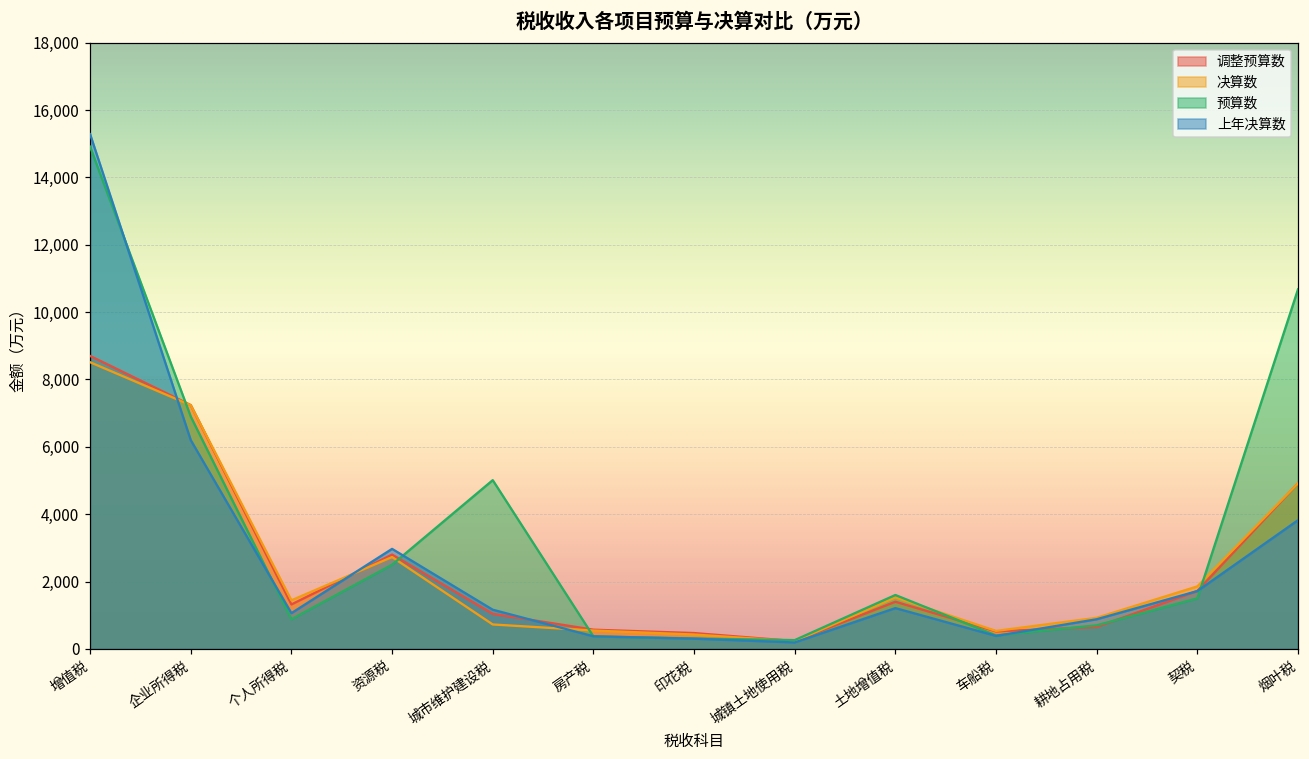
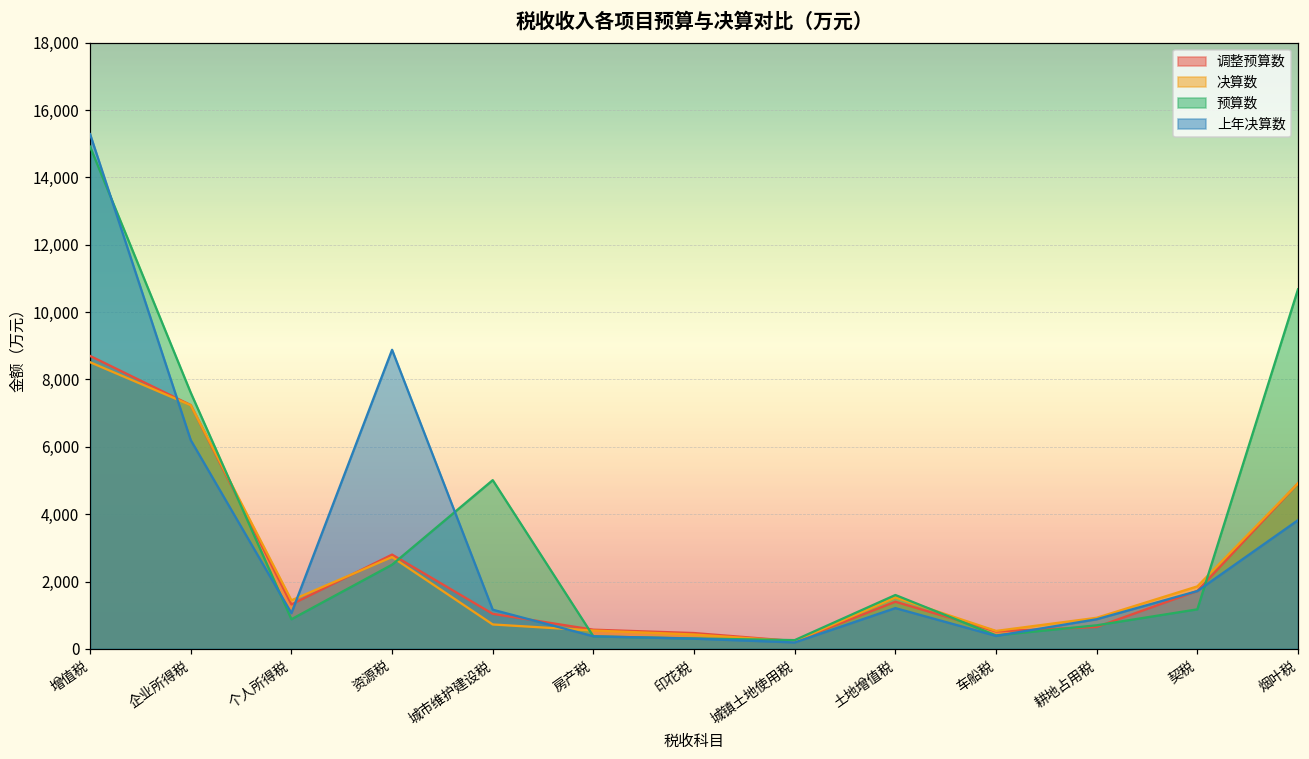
预算数, 企业所得税: 6,900 -> 7,600
上年决算数, 资源税: 3,000 -> 8,900
预算数, 契税: 1,500 -> 1,200
